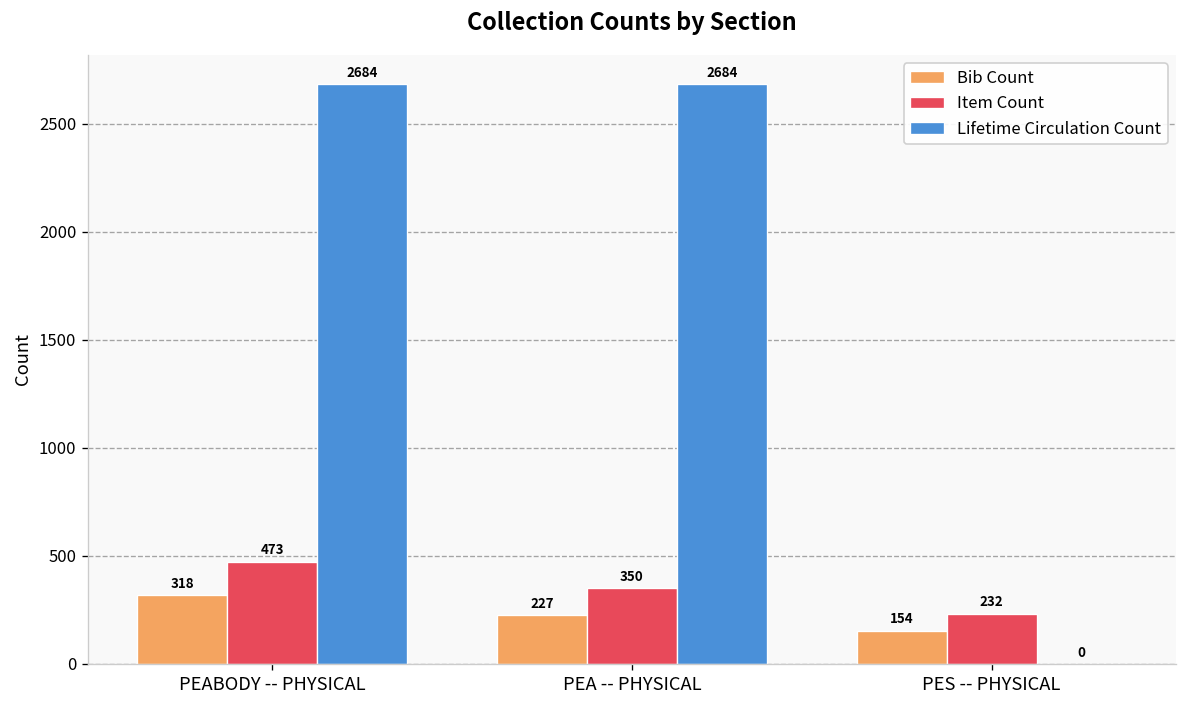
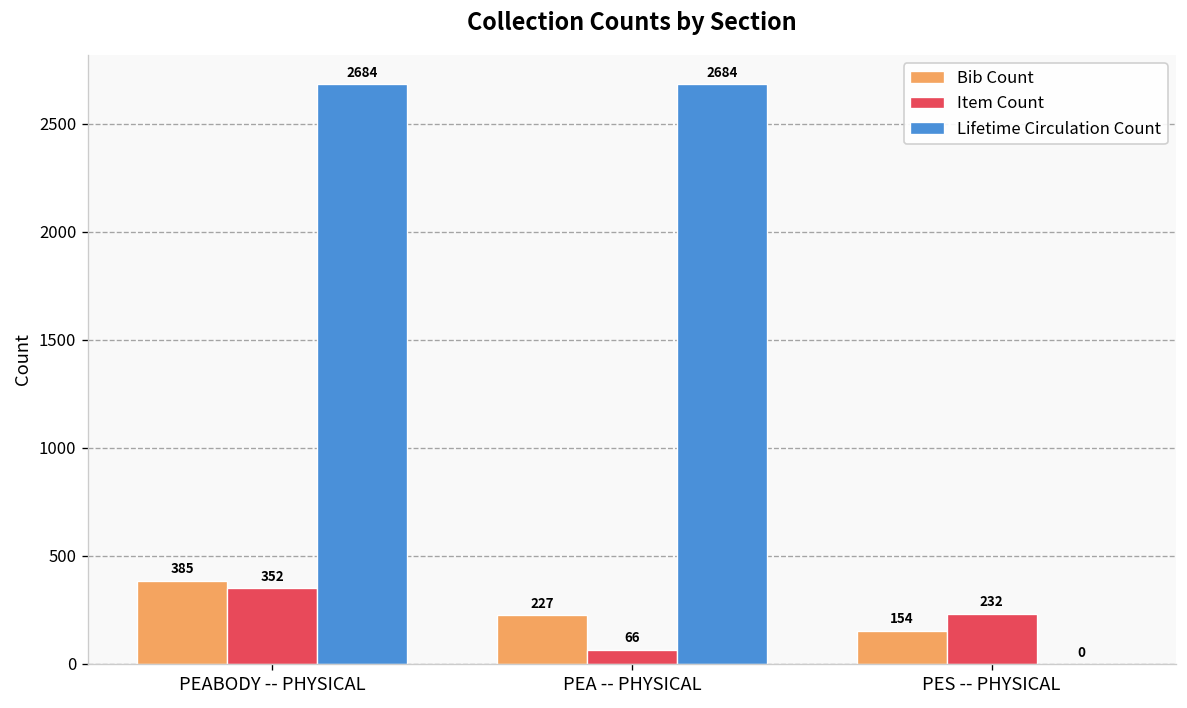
Bib Count, PEABODY -- PHYSICAL: 318 -> 385
Item Count, PEABODY -- PHYSICAL: 473 -> 352
Item Count, PEA -- PHYSICAL: 350 -> 66
